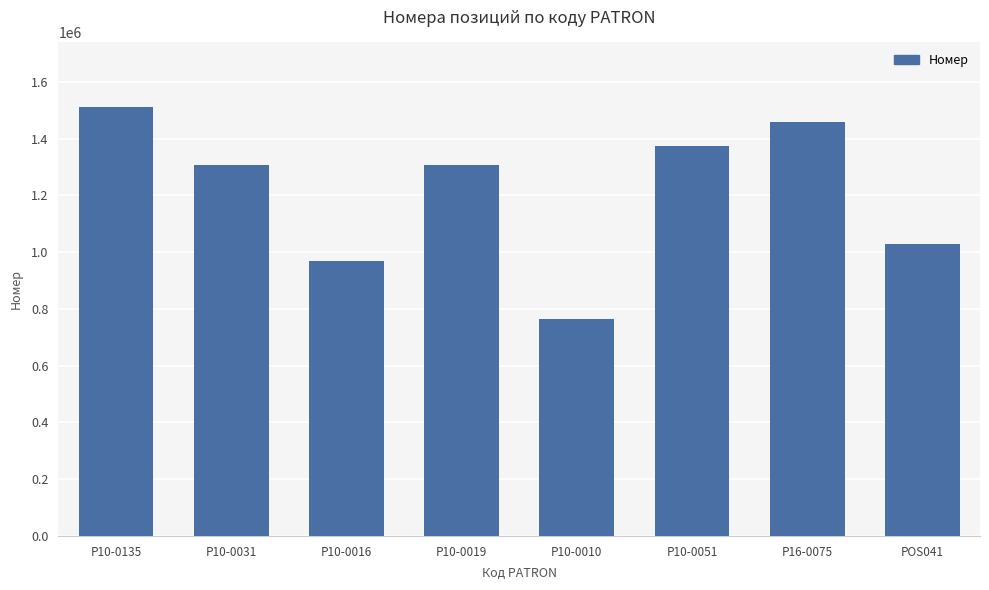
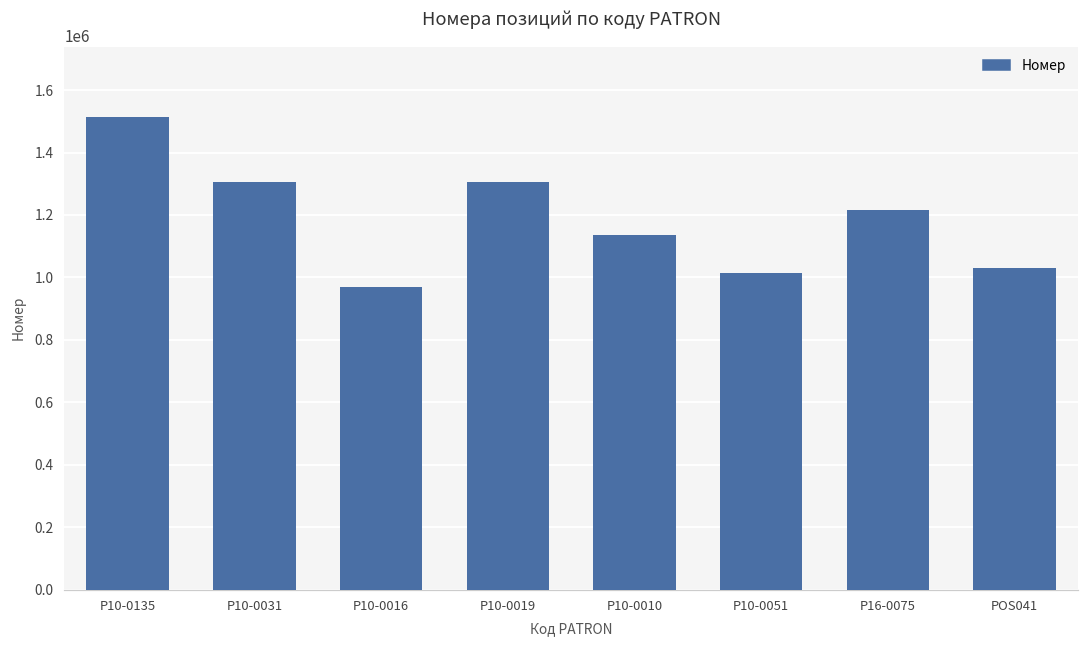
P10-0010: 760000 -> 1130000
P10-0051: 1370000 -> 1010000
P16-0075: 1460000 -> 1220000
